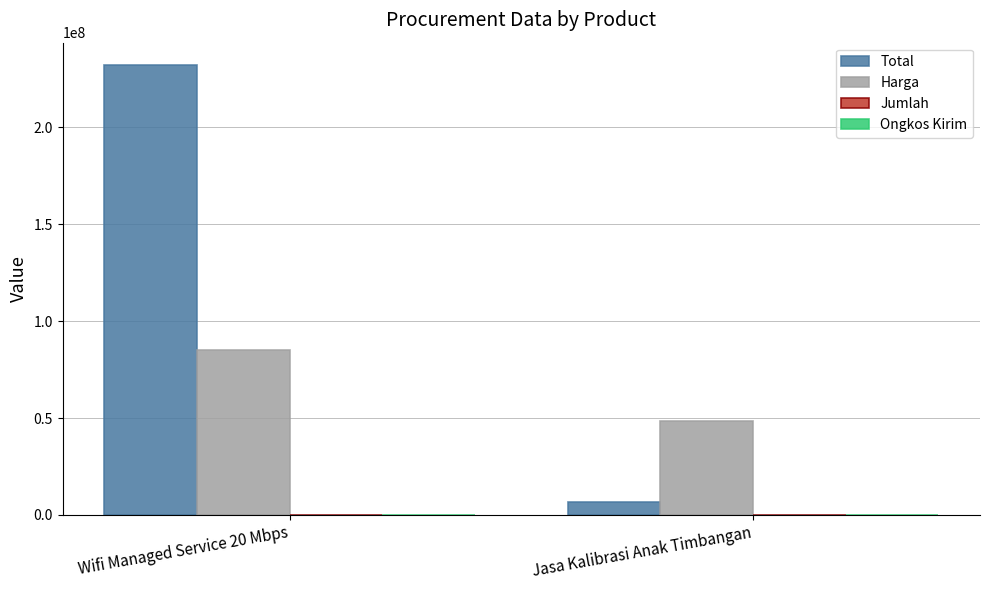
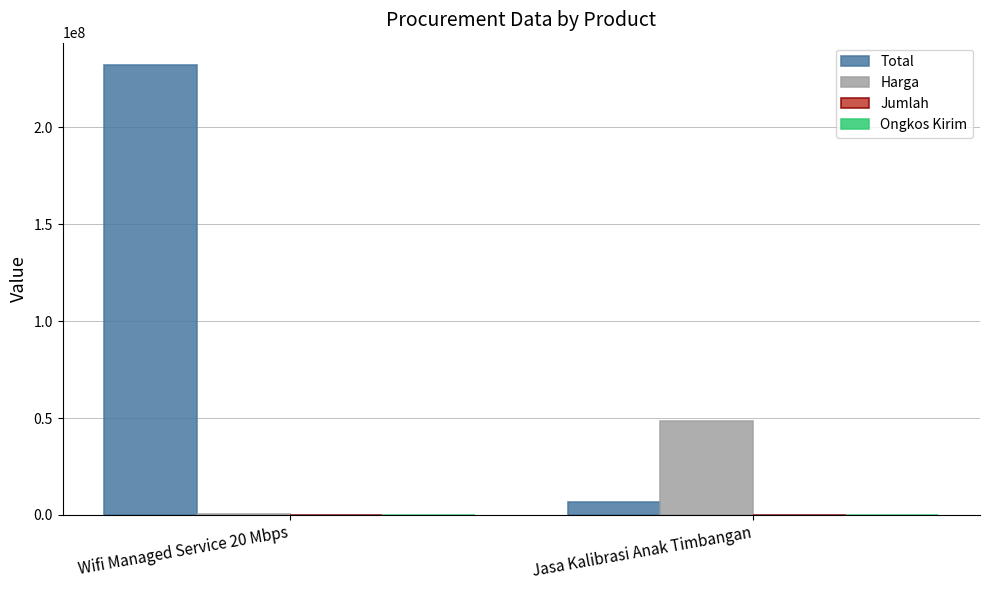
Harga, Wifi Managed Service 20 Mbps: 85000000 -> 0
